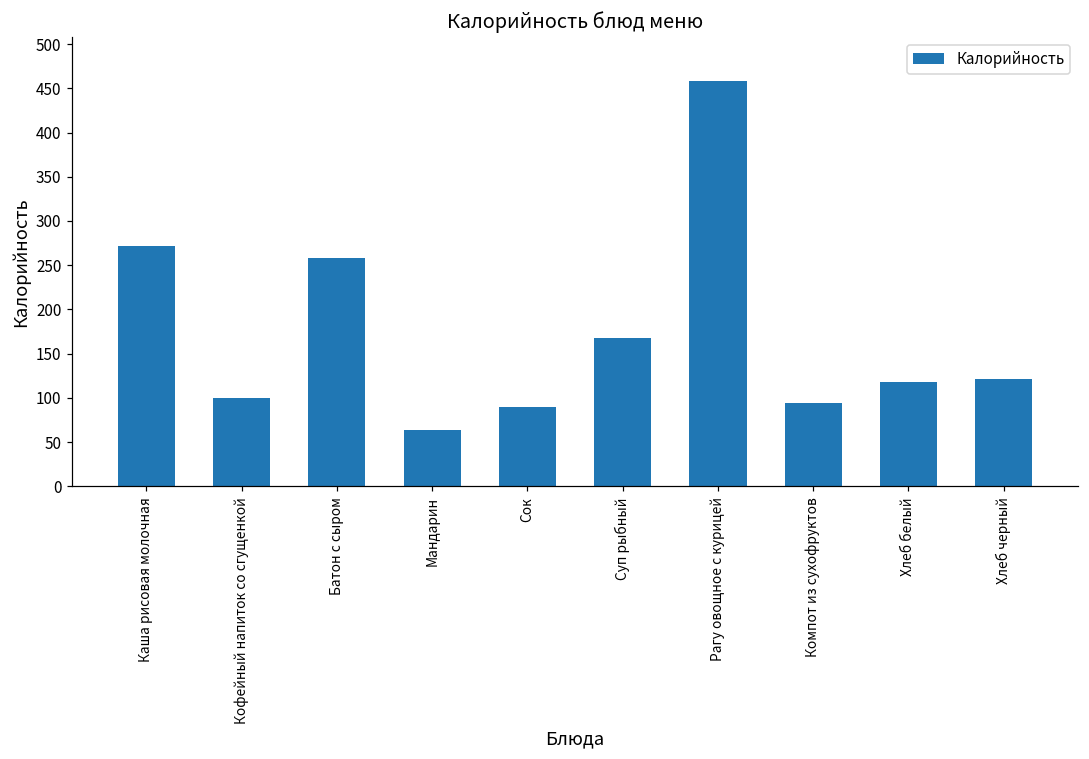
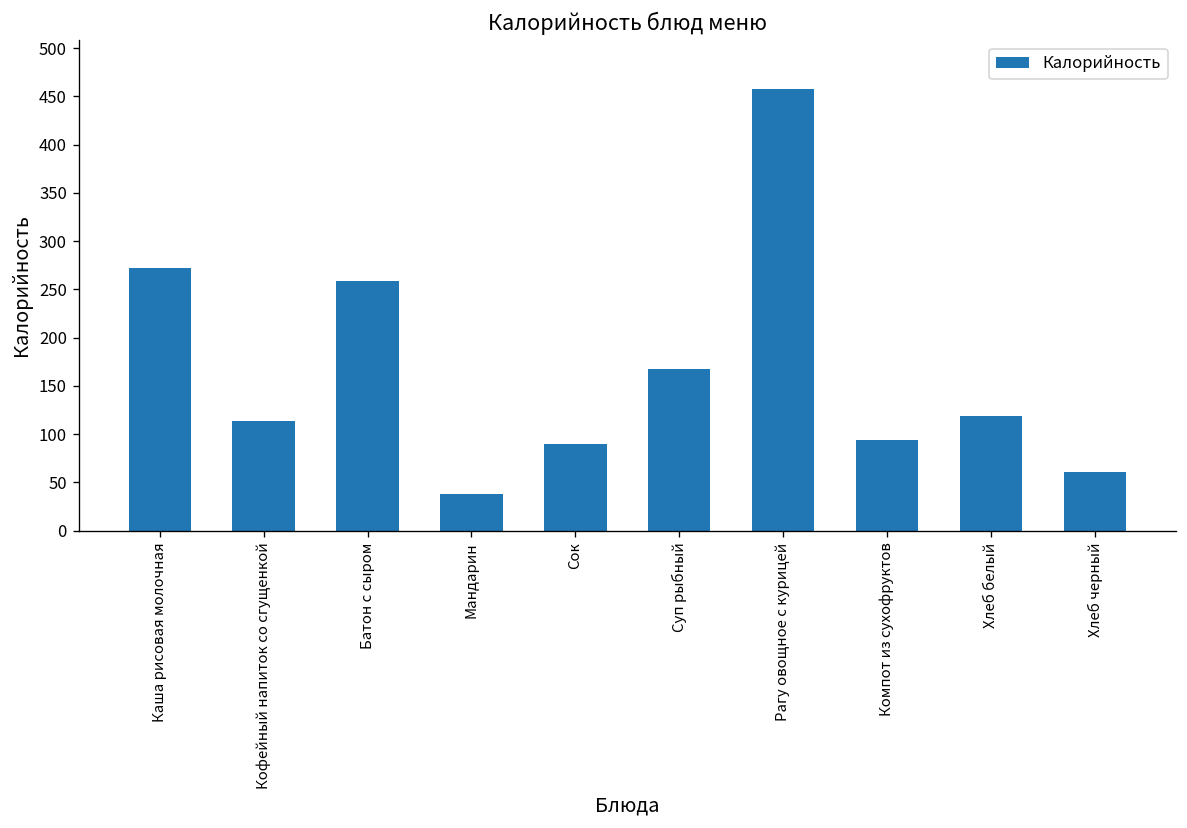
Кофейный напиток со сгущенкой: 100 -> 110
Мандарин: 60 -> 40
Хлеб черный: 120 -> 60
